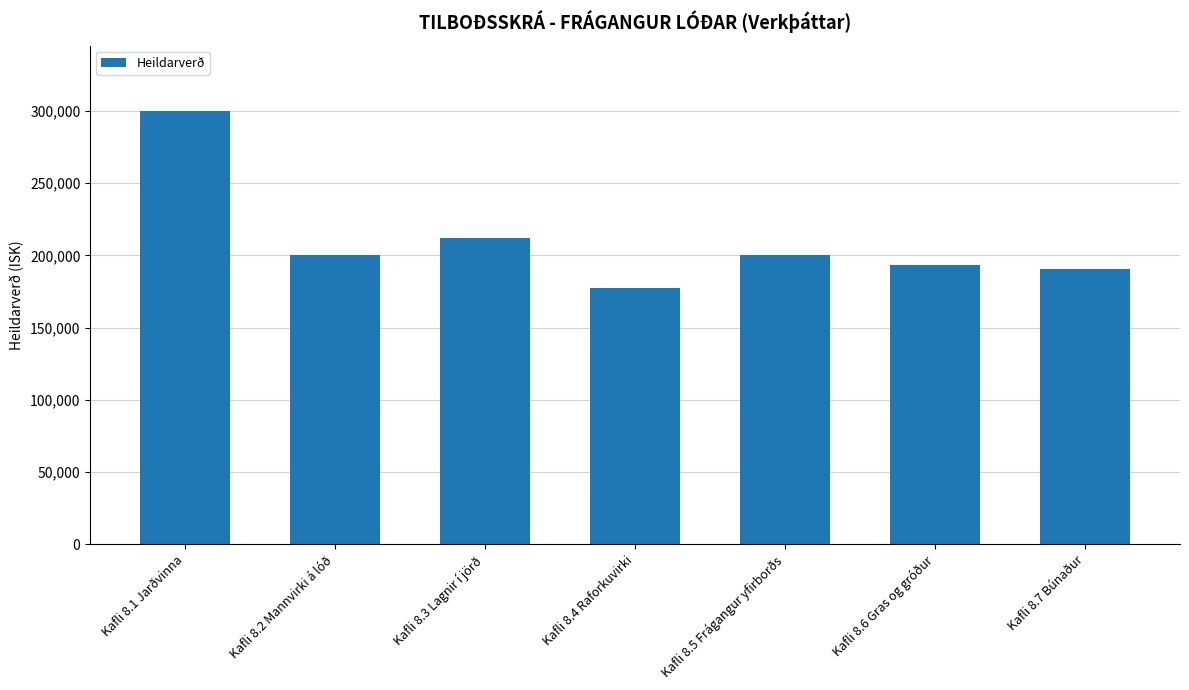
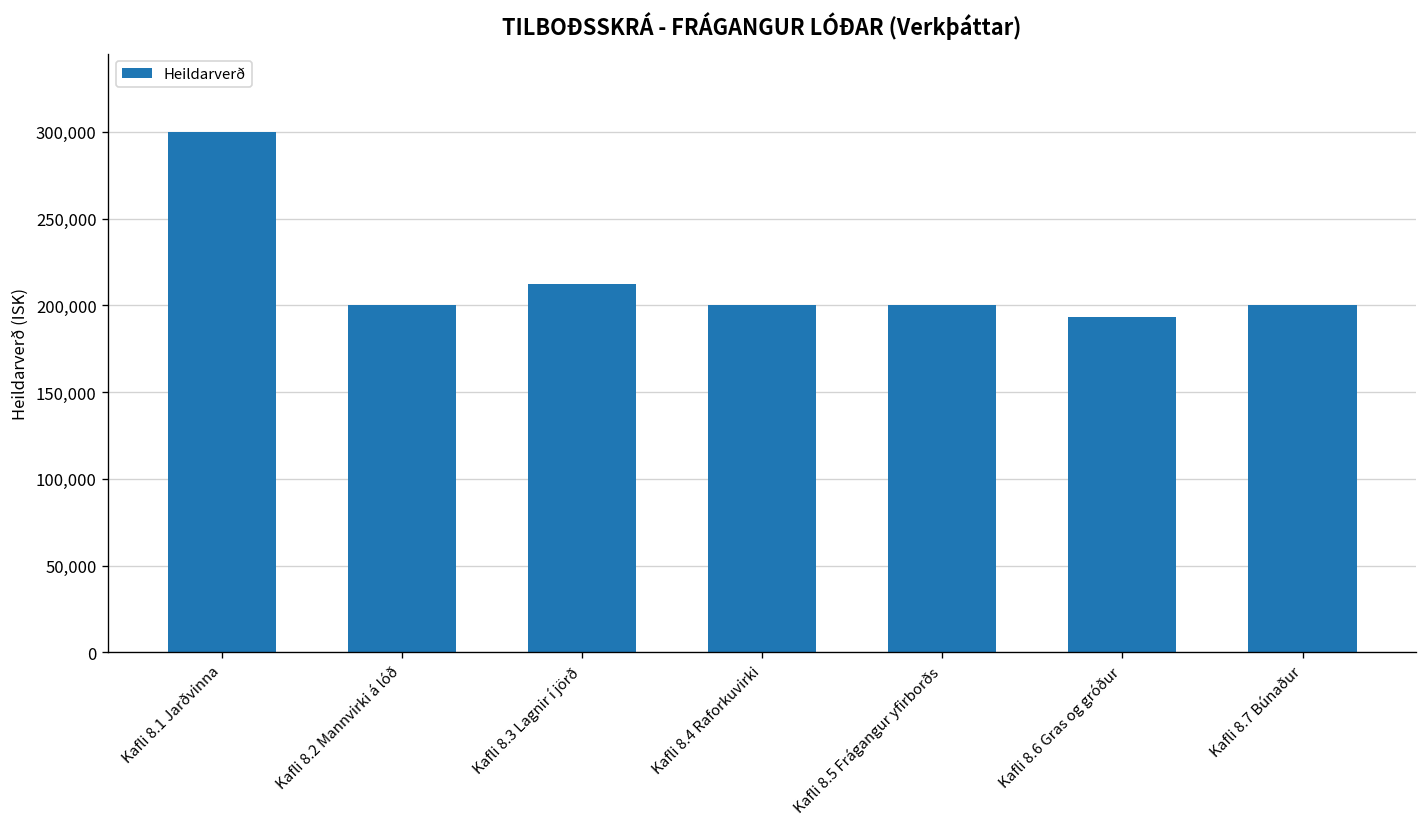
Kafli 8.4 Raforkuvirki: 178,000 -> 200,000
Kafli 8.7 Búnaður: 191,000 -> 200,000
